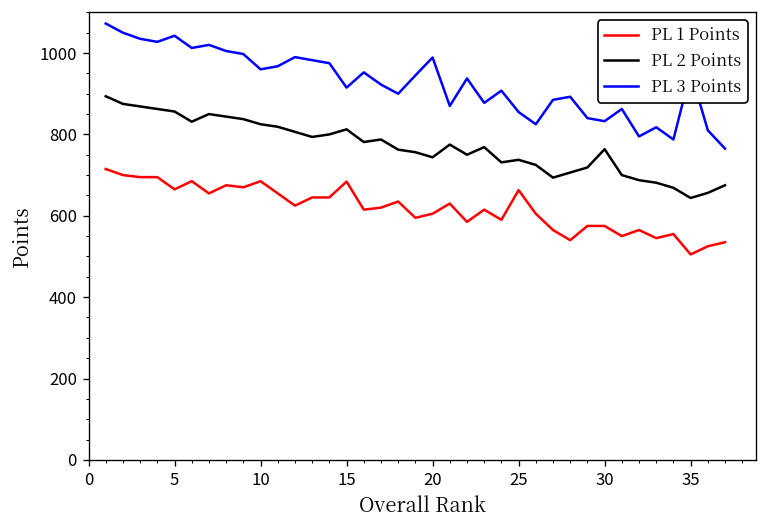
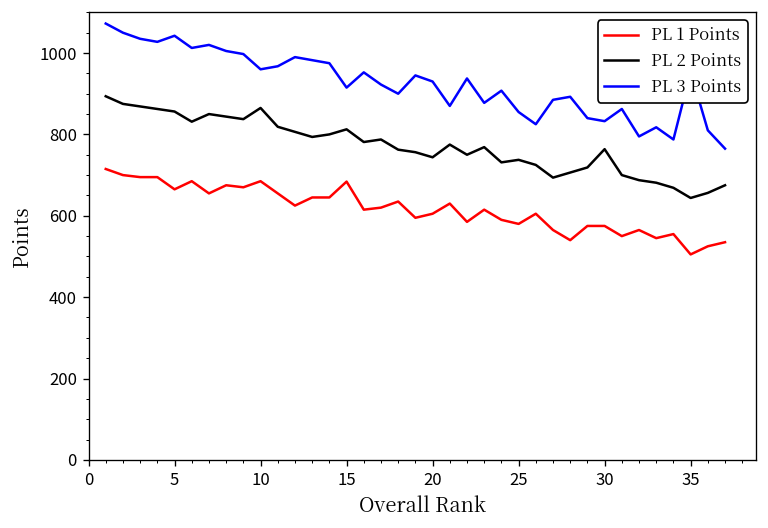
PL 2 Points, 10: 830 -> 870
PL 3 Points, 20: 990 -> 930
PL 1 Points, 25: 660 -> 580
